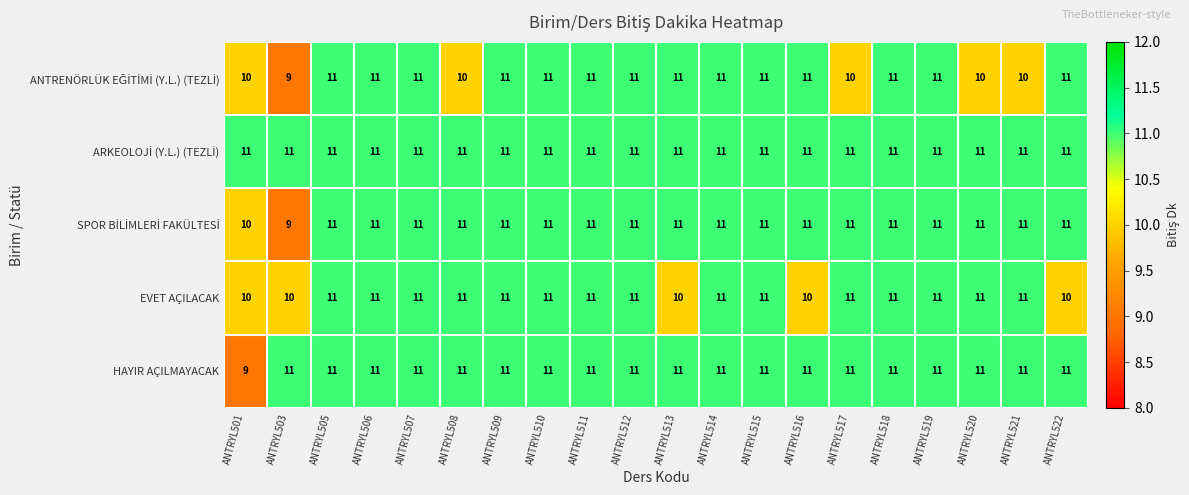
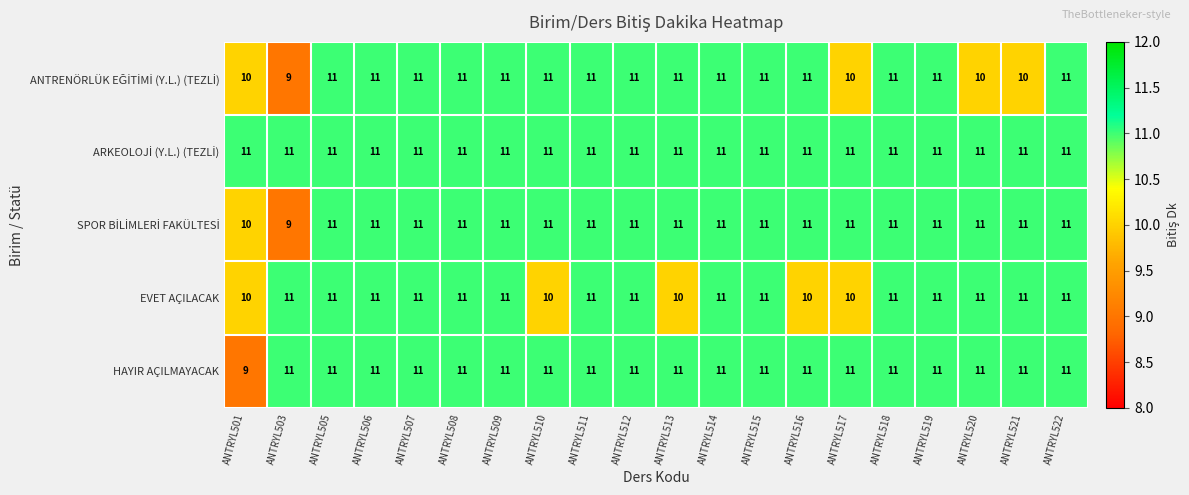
ANTRENÖRLÜK EĞİTİMİ (Y.L.) (TEZLİ), ANTRYL508: 10 -> 11
EVET AÇILACAK, ANTRYL503: 10 -> 11
EVET AÇILACAK, ANTRYL510: 11 -> 10
EVET AÇILACAK, ANTRYL517: 11 -> 10
EVET AÇILACAK, ANTRYL522: 10 -> 11
